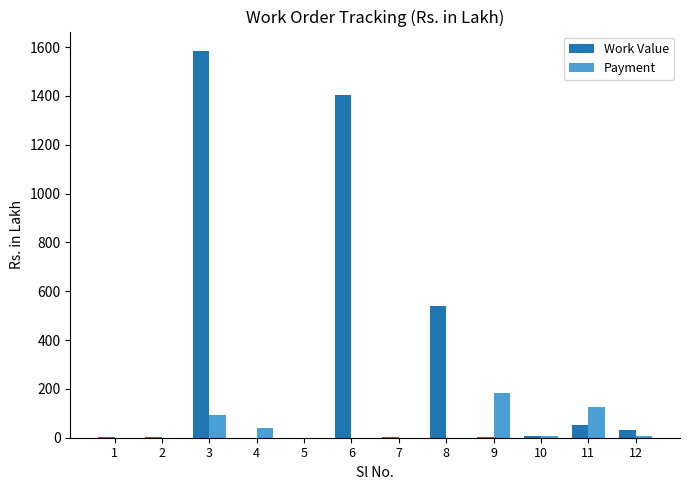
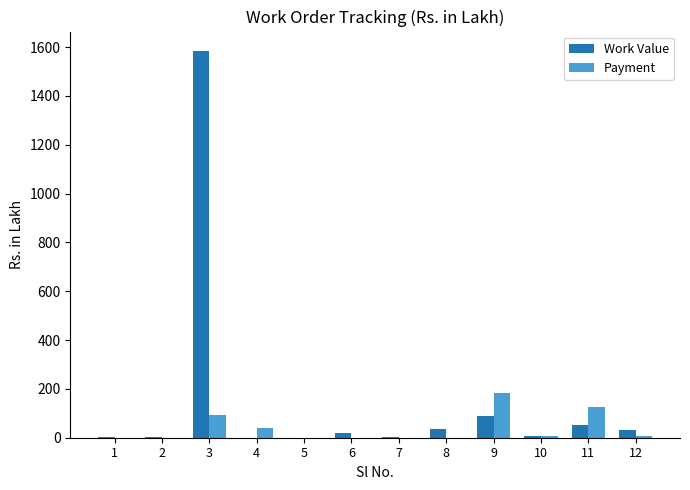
Work Value, 6: 1400 -> 20
Work Value, 8: 540 -> 30
Work Value, 9: 0 -> 90
